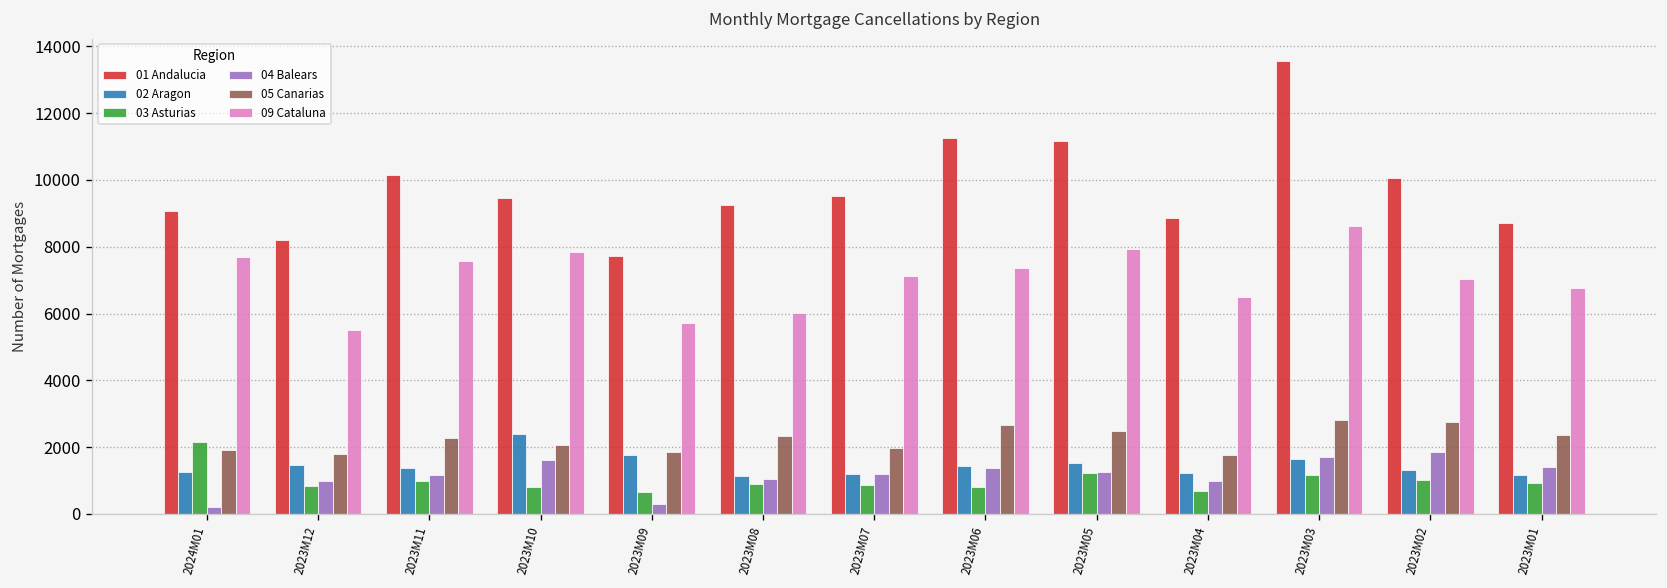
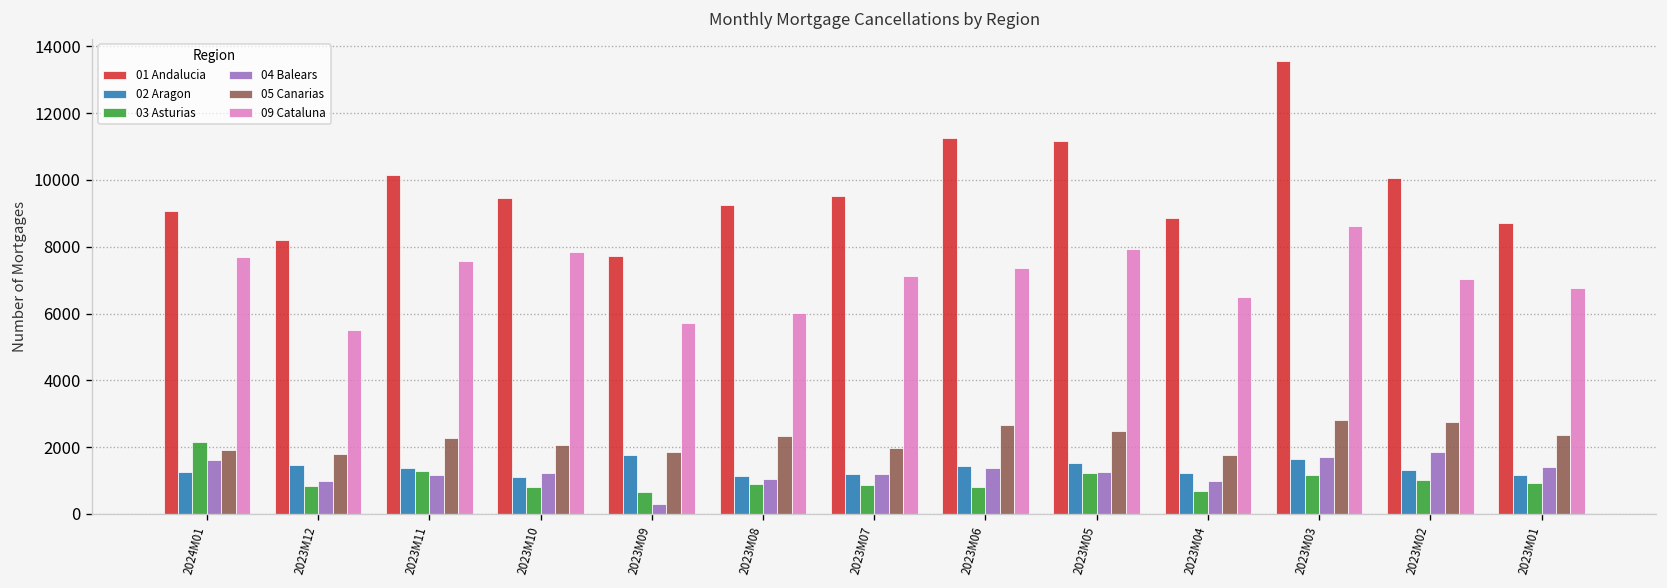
04 Balears, 2024M01: 200 -> 1600
03 Asturias, 2023M11: 1000 -> 1300
02 Aragon, 2023M10: 2400 -> 1100
04 Balears, 2023M10: 1600 -> 1200
